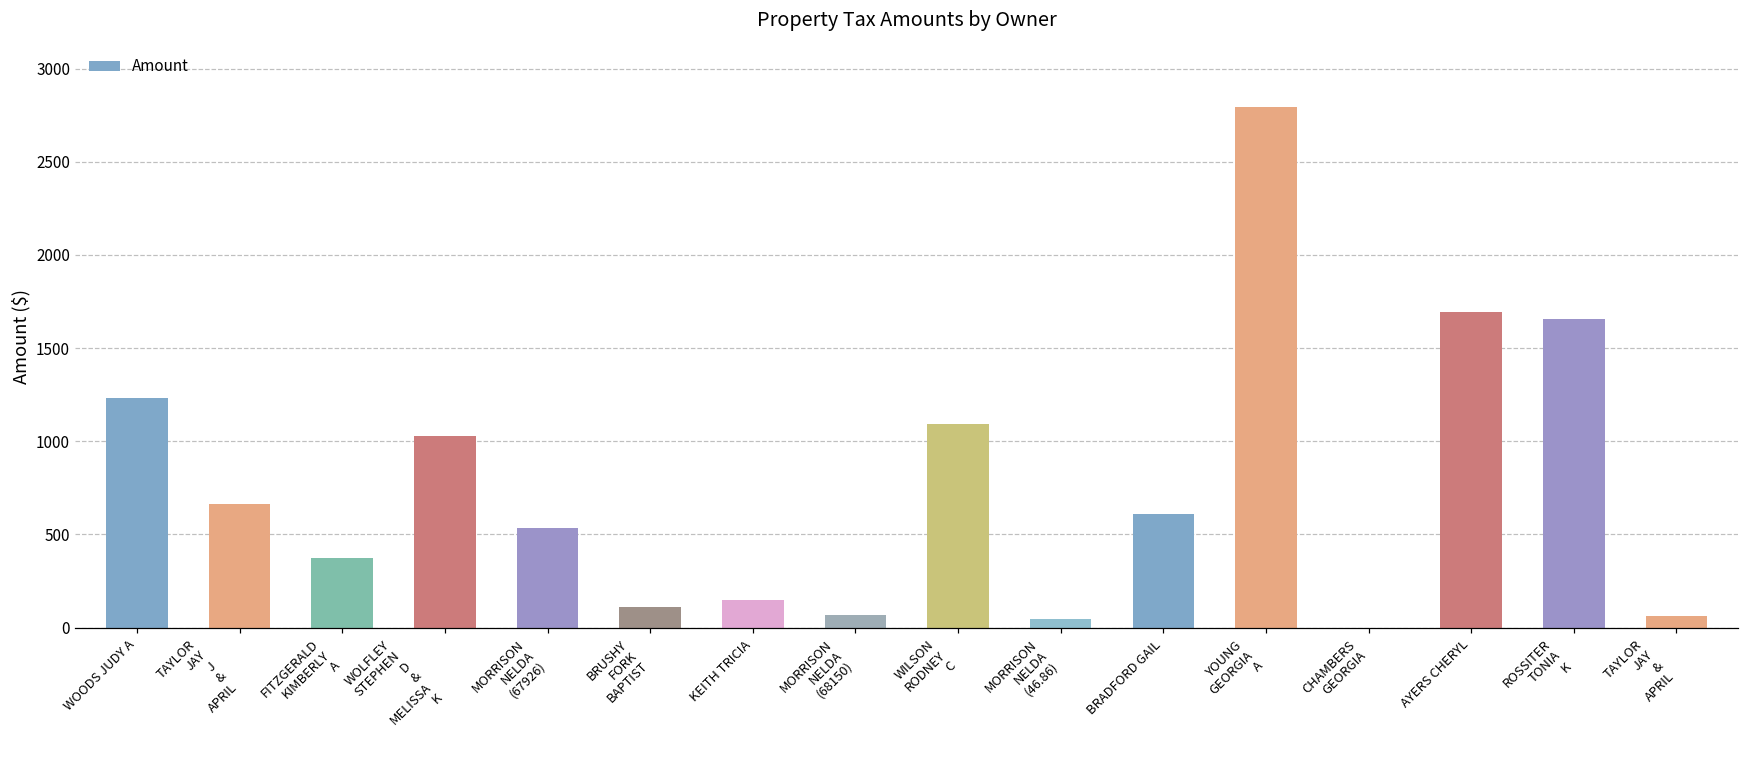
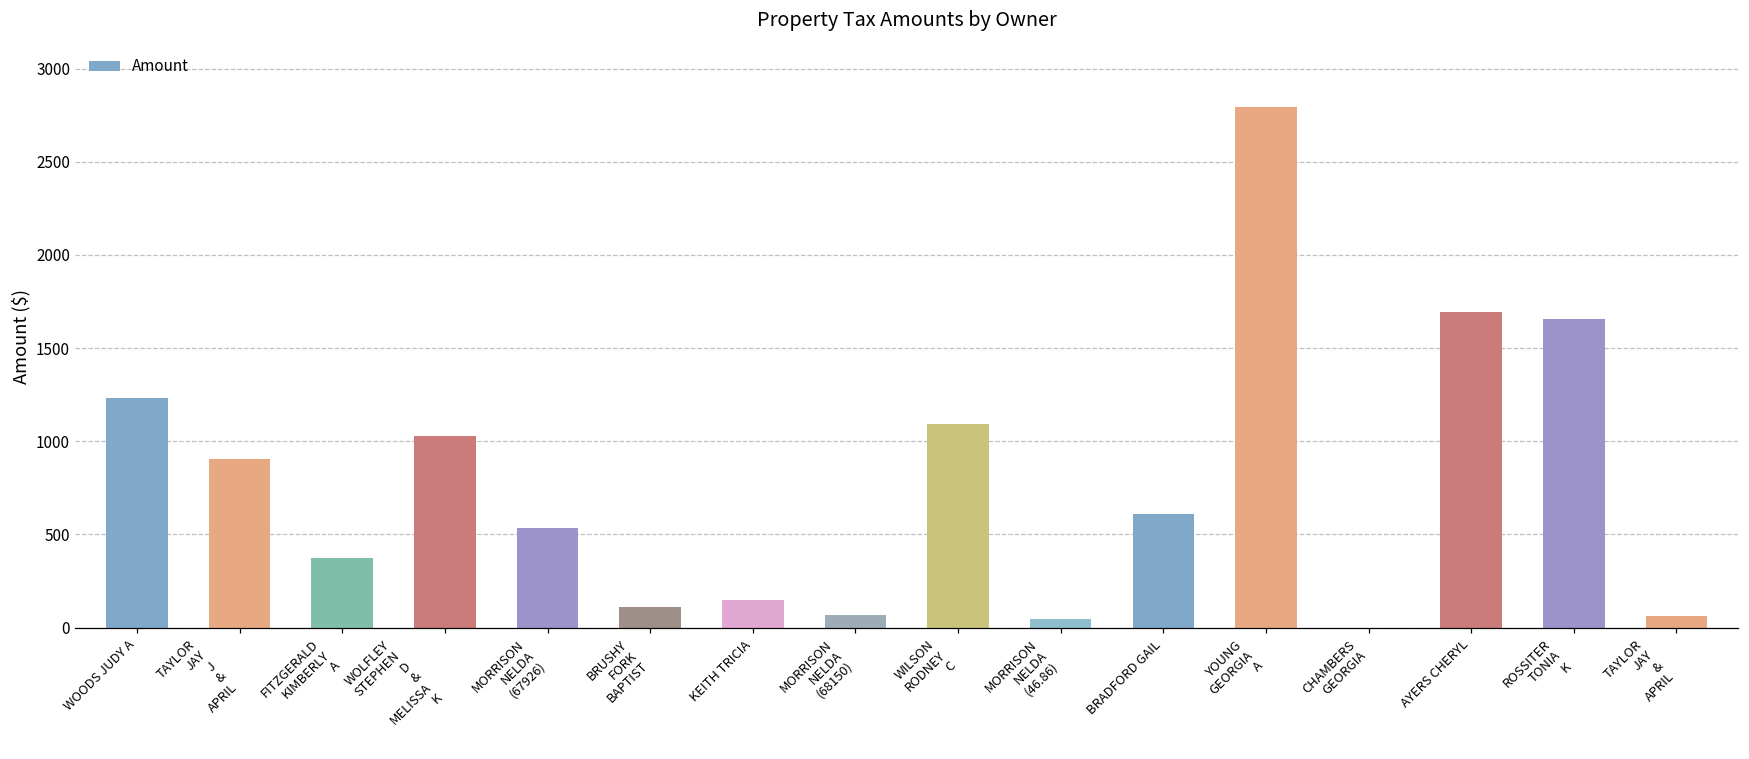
TAYLOR JAY J & APRIL: 660 -> 910
